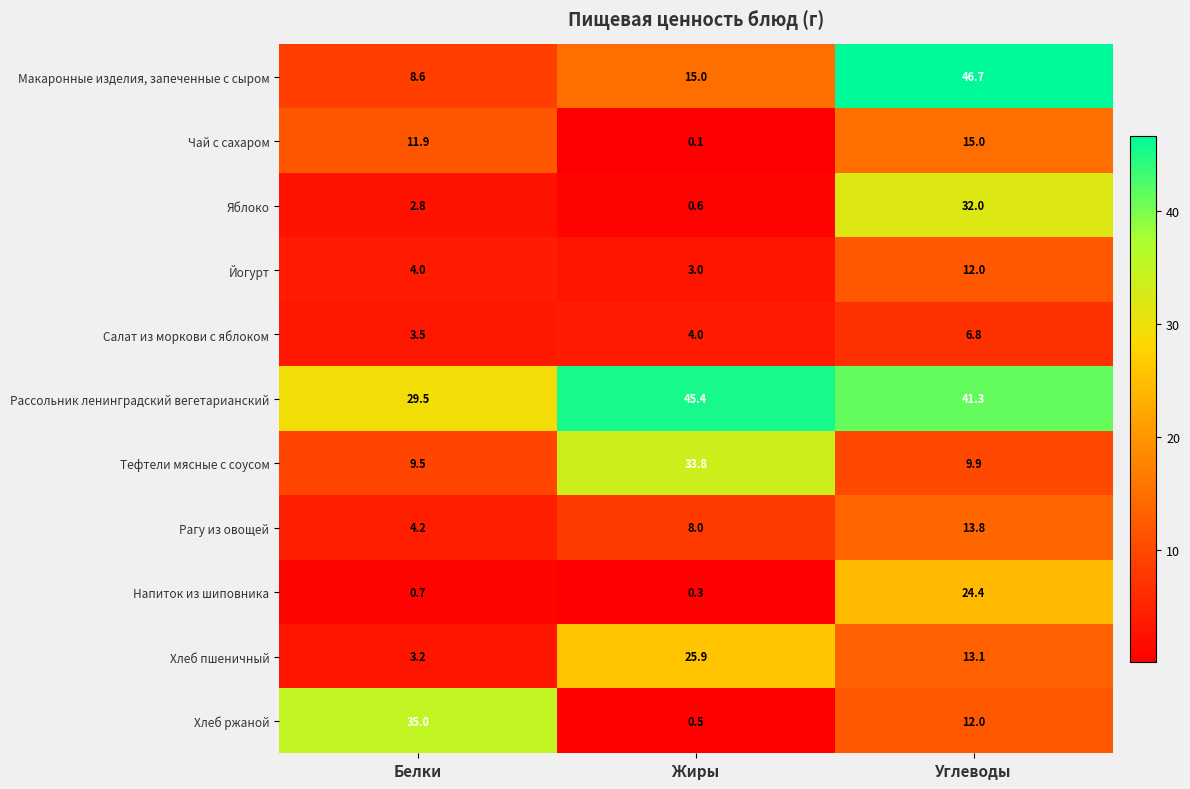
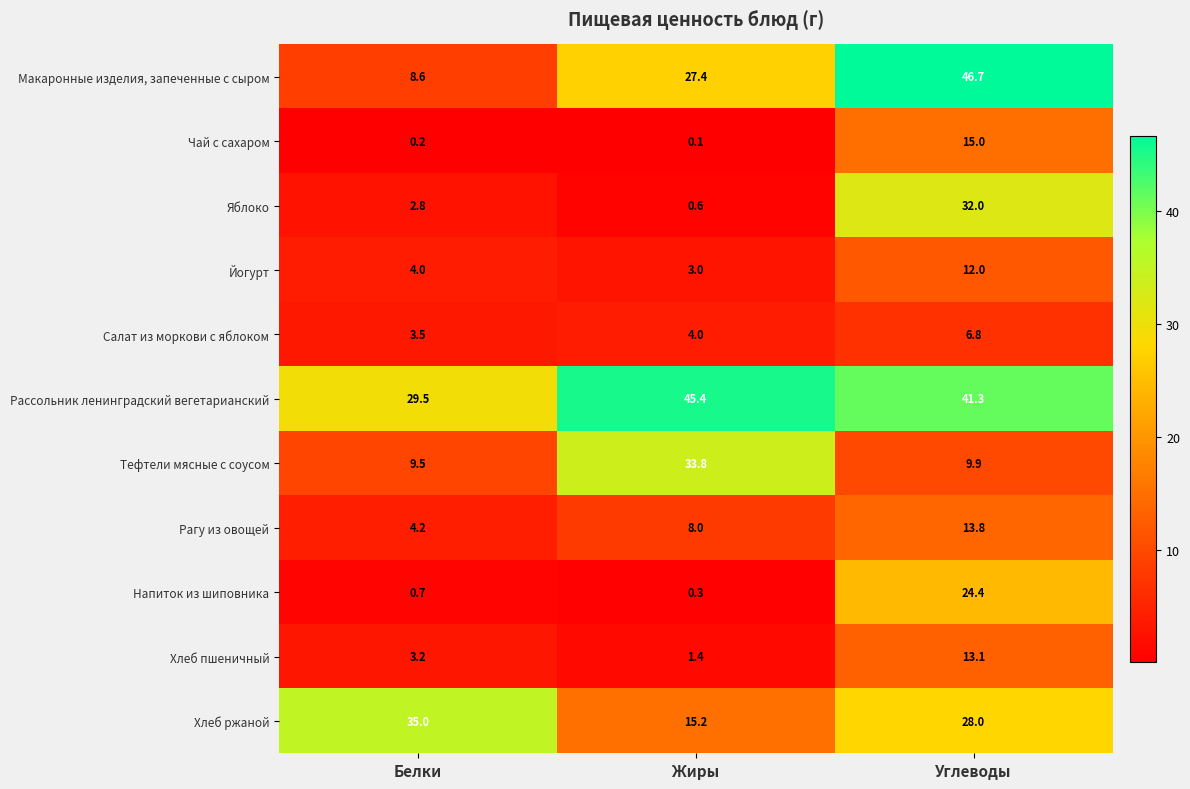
Макаронные изделия, запеченные с сыром, Жиры: 15.0 -> 27.4
Чай с сахаром, Белки: 11.9 -> 0.2
Хлеб пшеничный, Жиры: 25.9 -> 1.4
Хлеб ржаной, Жиры: 0.5 -> 15.2
Хлеб ржаной, Углеводы: 12.0 -> 28.0
